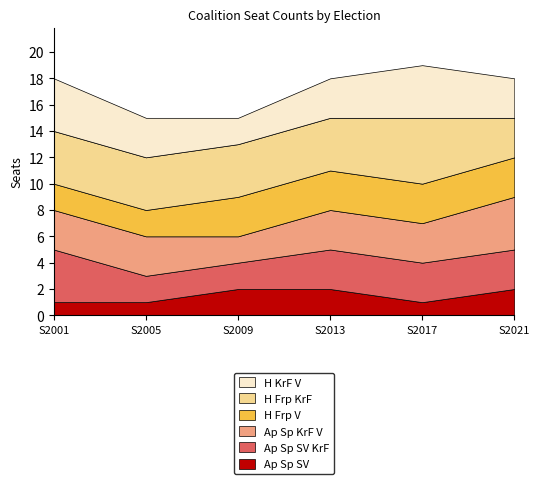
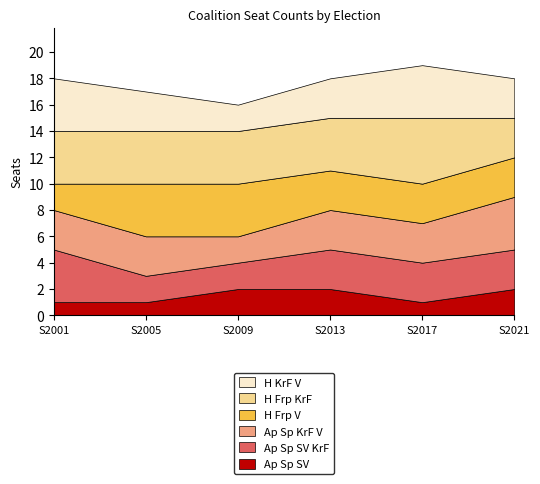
H Frp V, S2005: 2 -> 4
H Frp V, S2009: 3 -> 4
